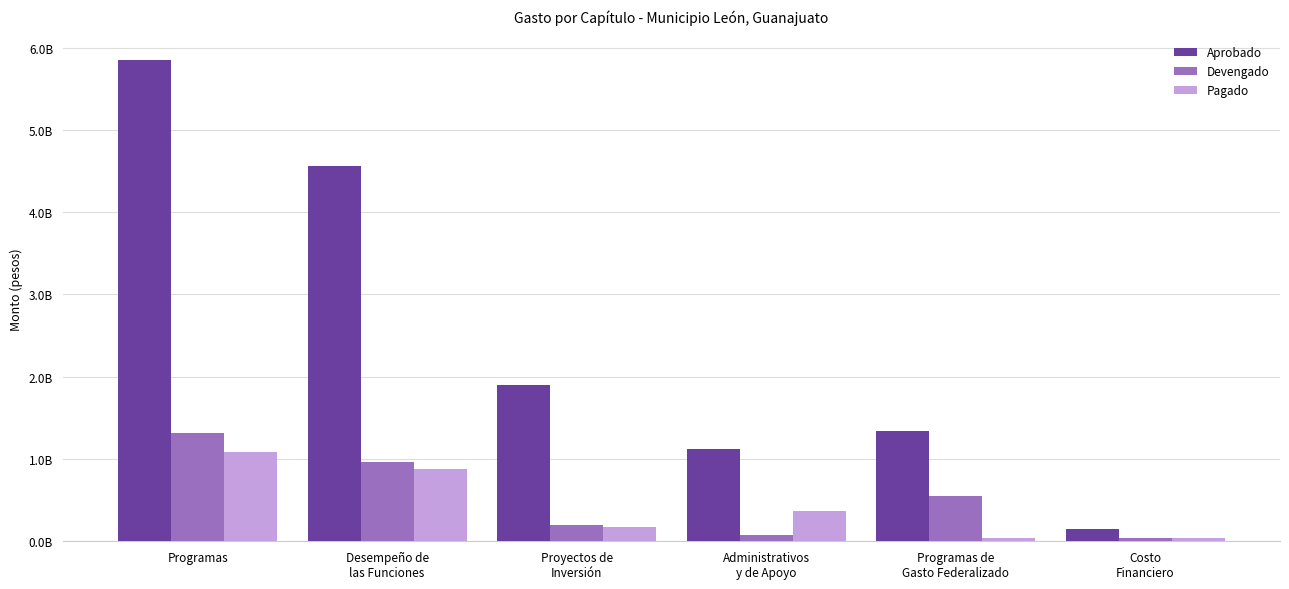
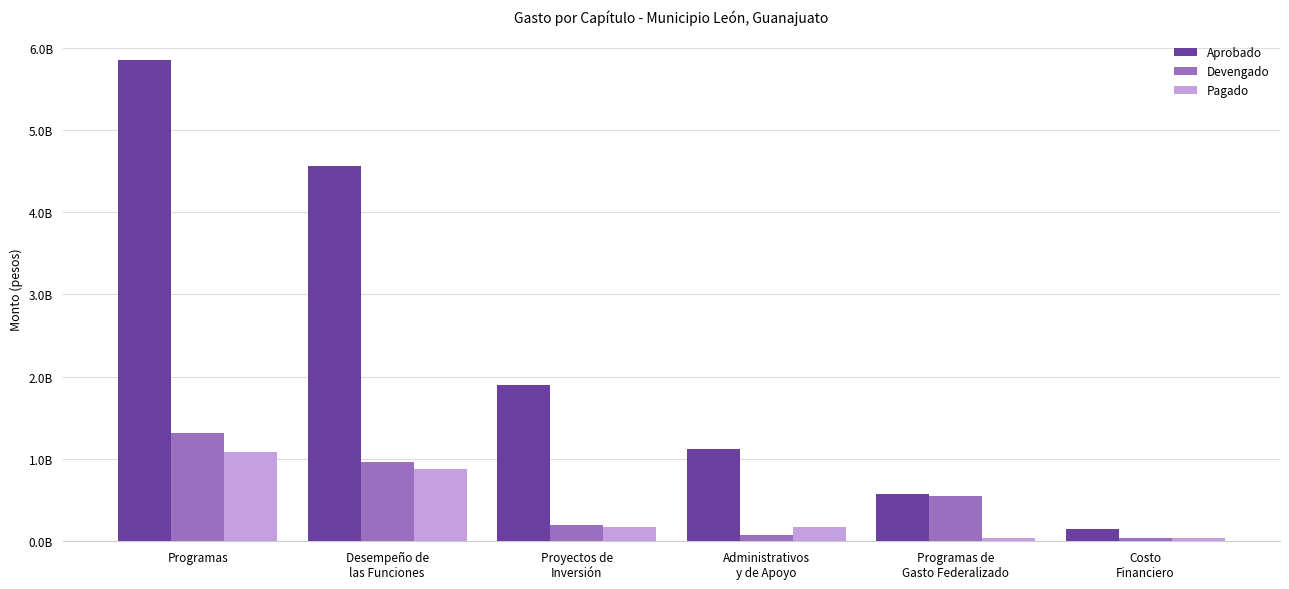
Pagado, Administrativos y de Apoyo: 400000000 -> 200000000
Aprobado, Programas de Gasto Federalizado: 1300000000 -> 600000000
